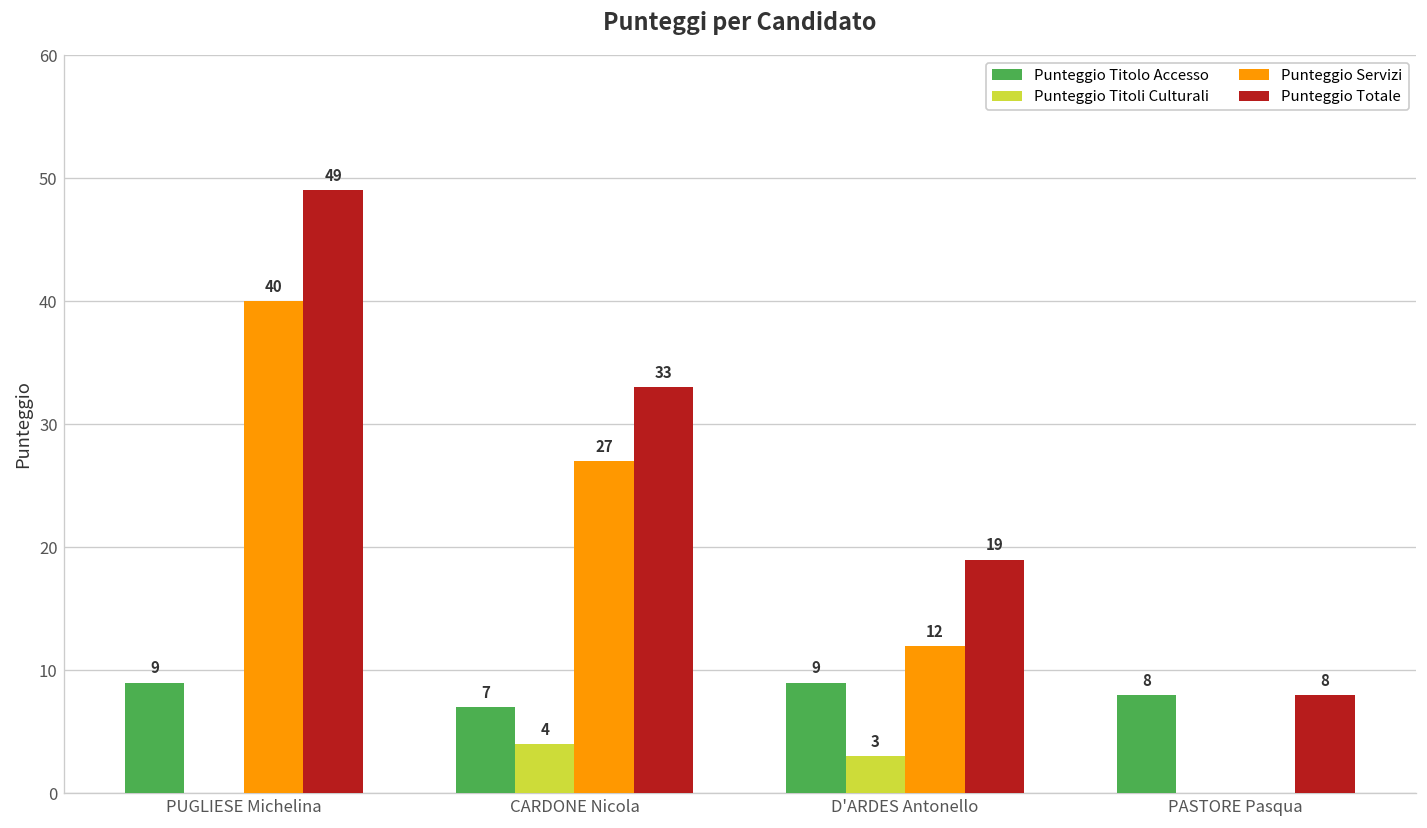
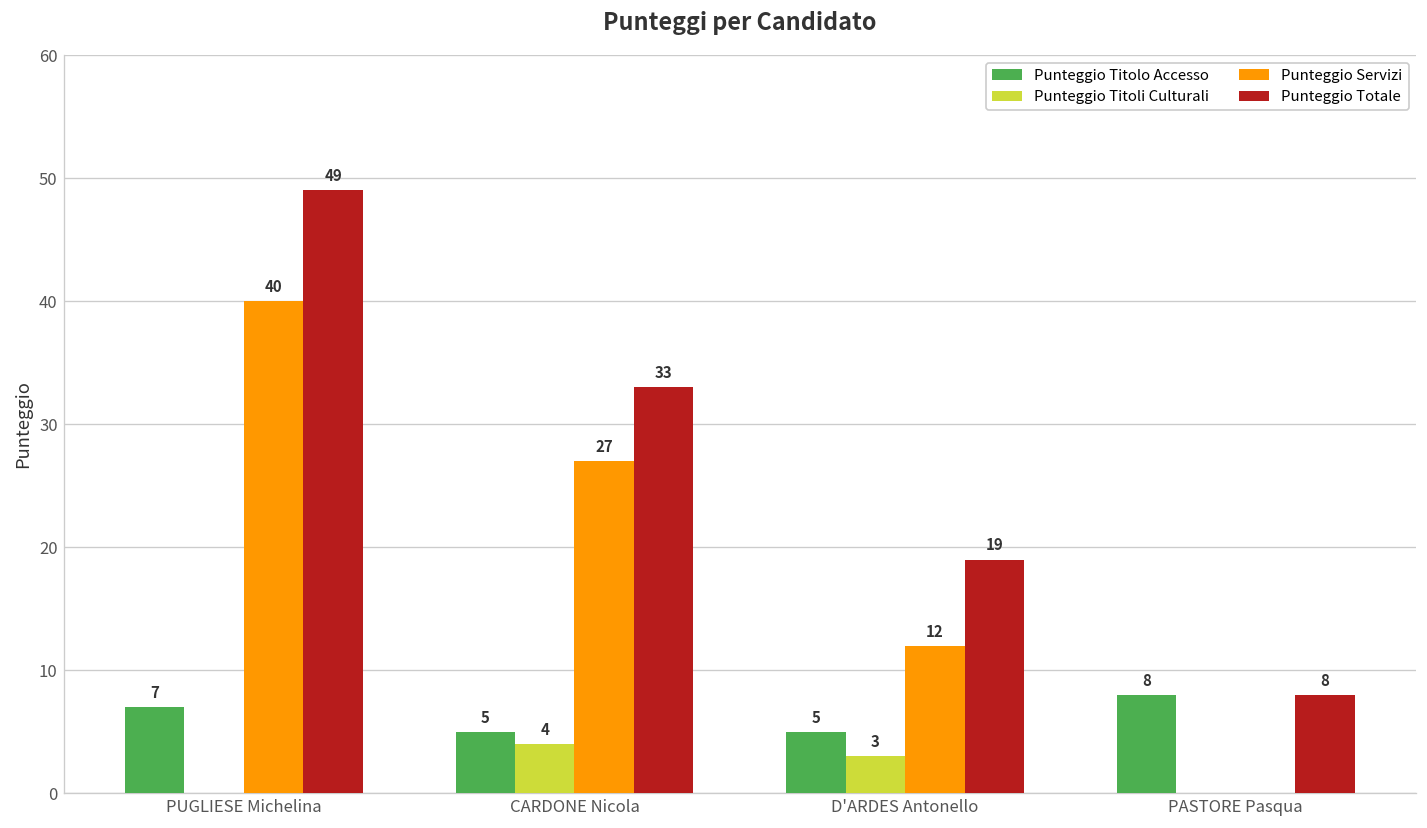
Punteggio Titolo Accesso, PUGLIESE Michelina: 9 -> 7
Punteggio Titolo Accesso, CARDONE Nicola: 7 -> 5
Punteggio Titolo Accesso, D'ARDES Antonello: 9 -> 5
